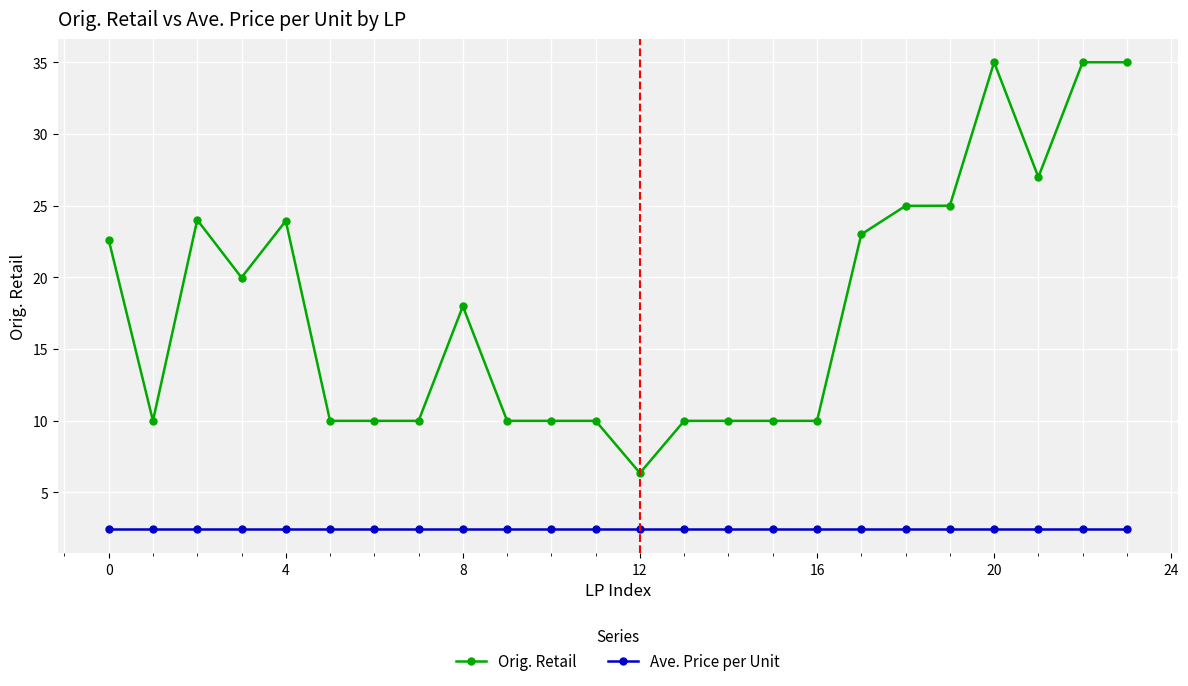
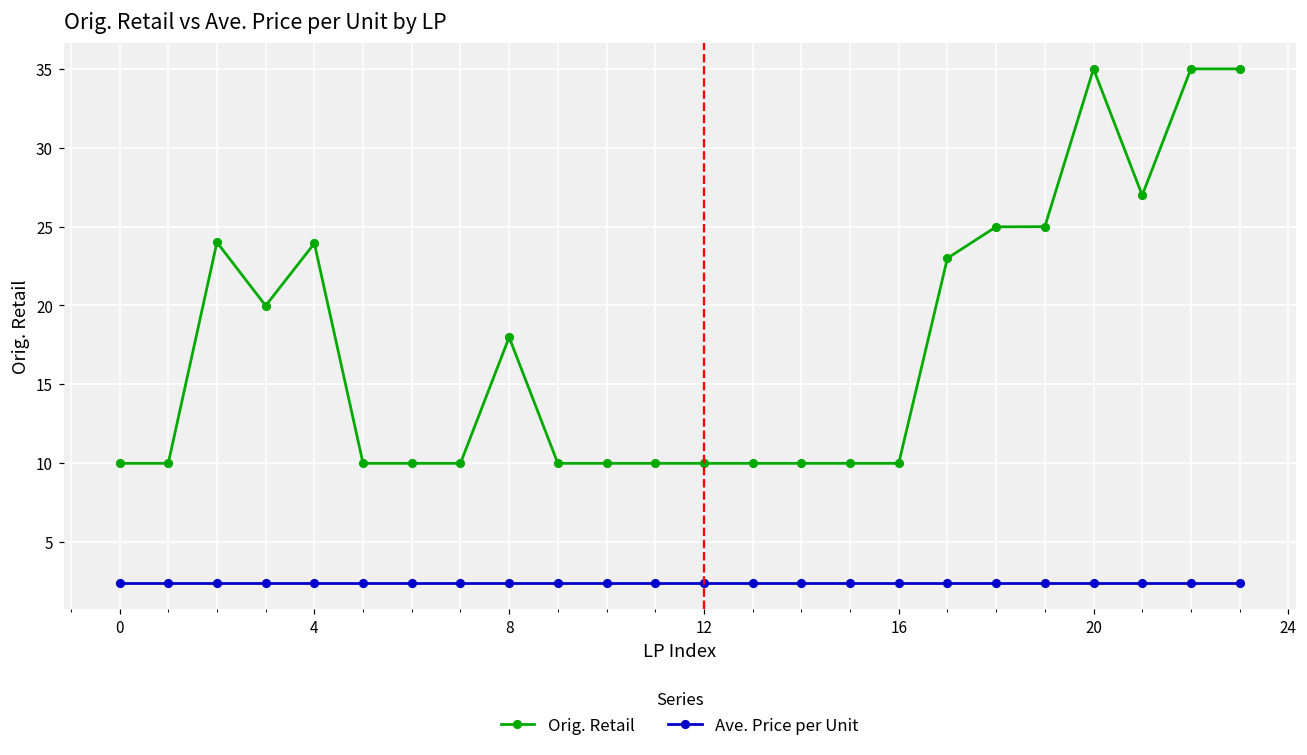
Orig. Retail, 0: 22.6 -> 10.0
Orig. Retail, 12: 6.4 -> 10.0
